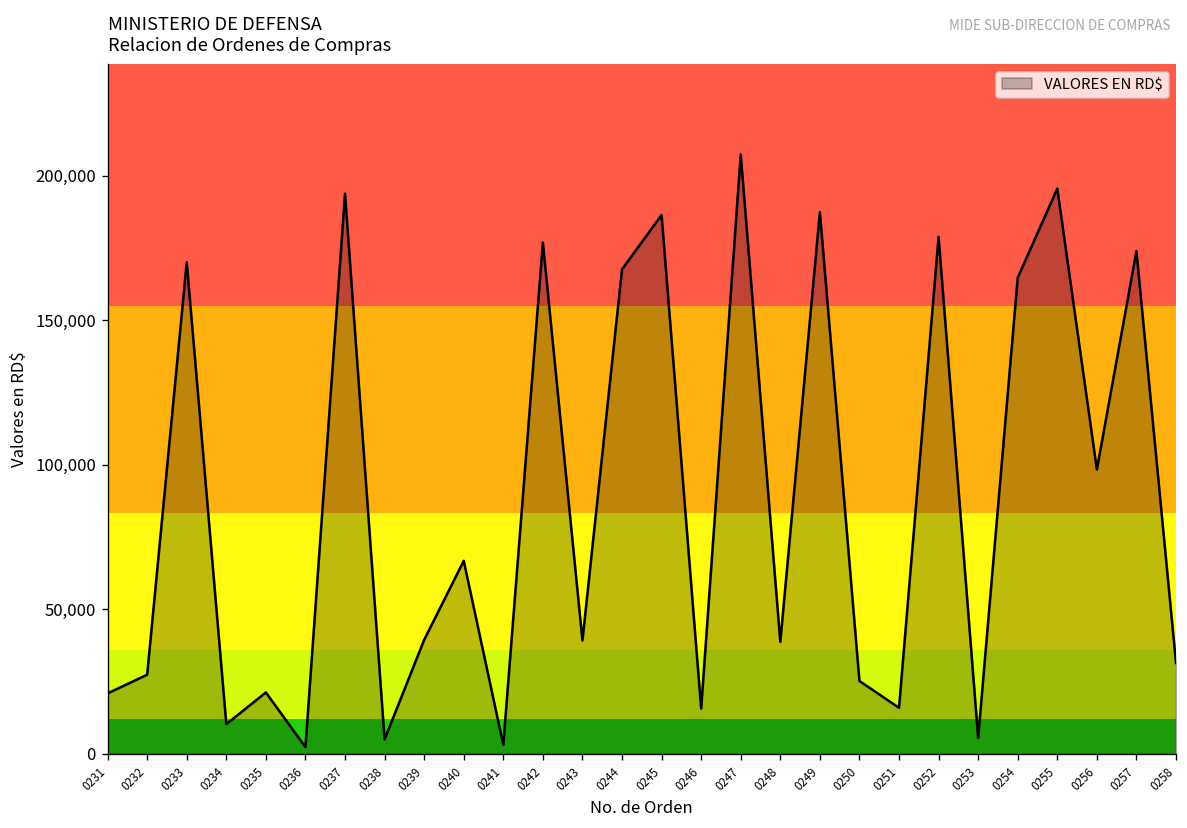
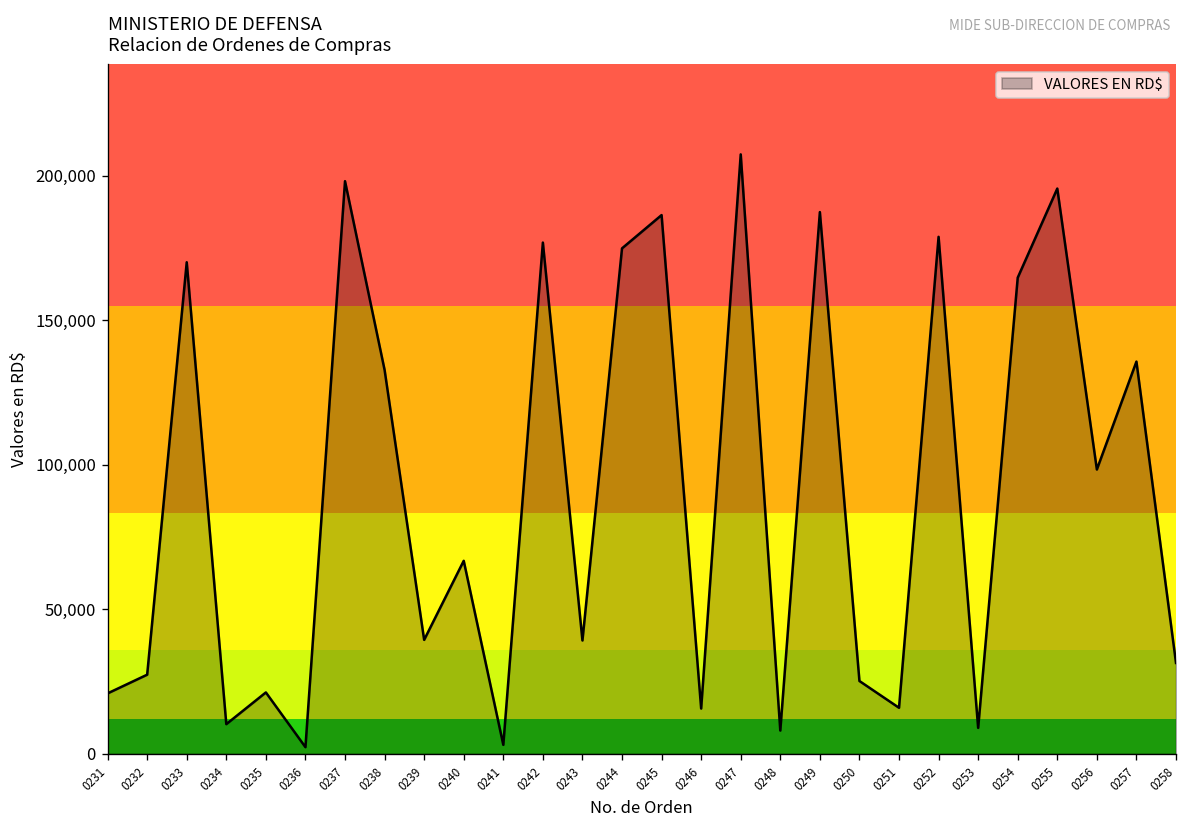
0237: 194,000 -> 198,000
0238: 5,000 -> 133,000
0244: 168,000 -> 175,000
0248: 39,000 -> 8,000
0253: 6,000 -> 9,000
0257: 174,000 -> 136,000
